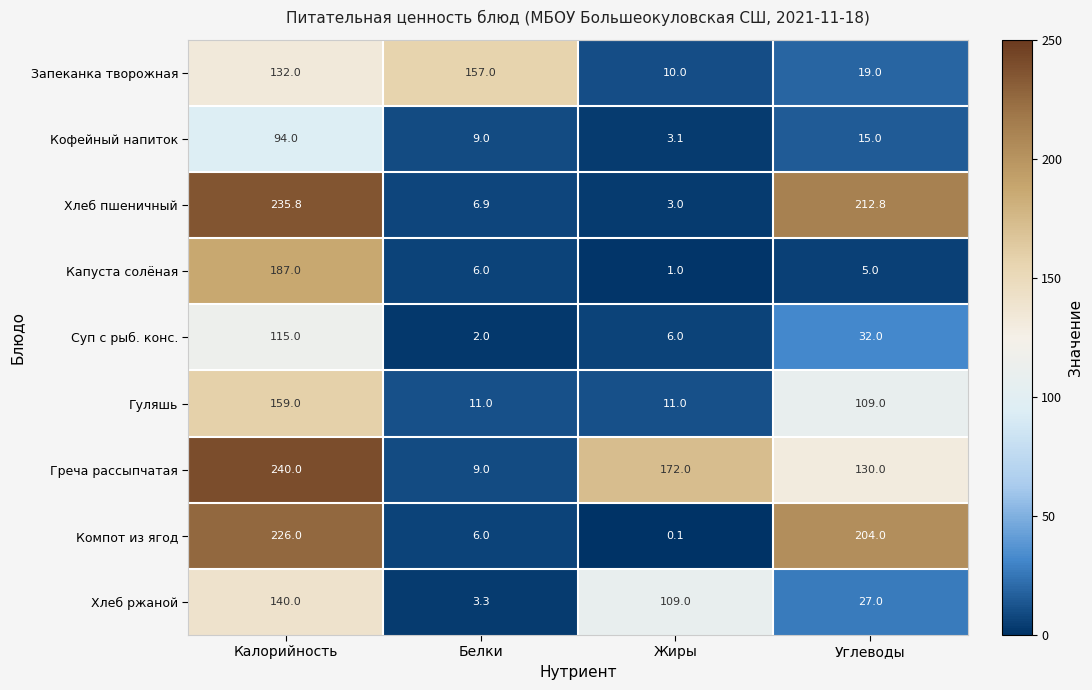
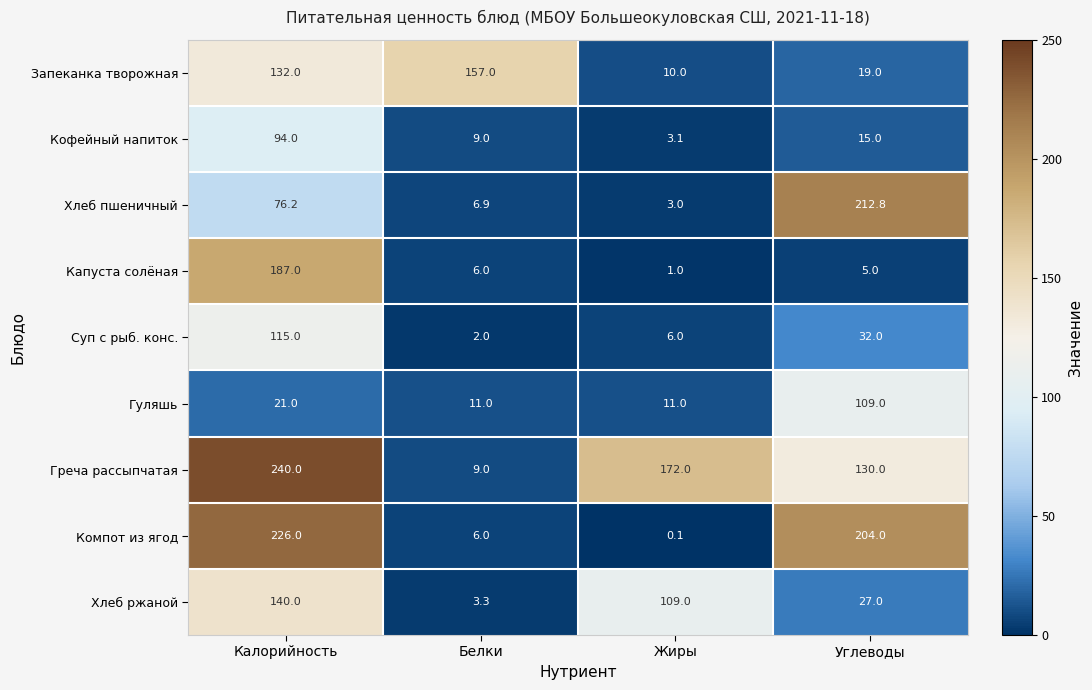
Хлеб пшеничный, Калорийность: 235.8 -> 76.2
Гуляшь, Калорийность: 159.0 -> 21.0
